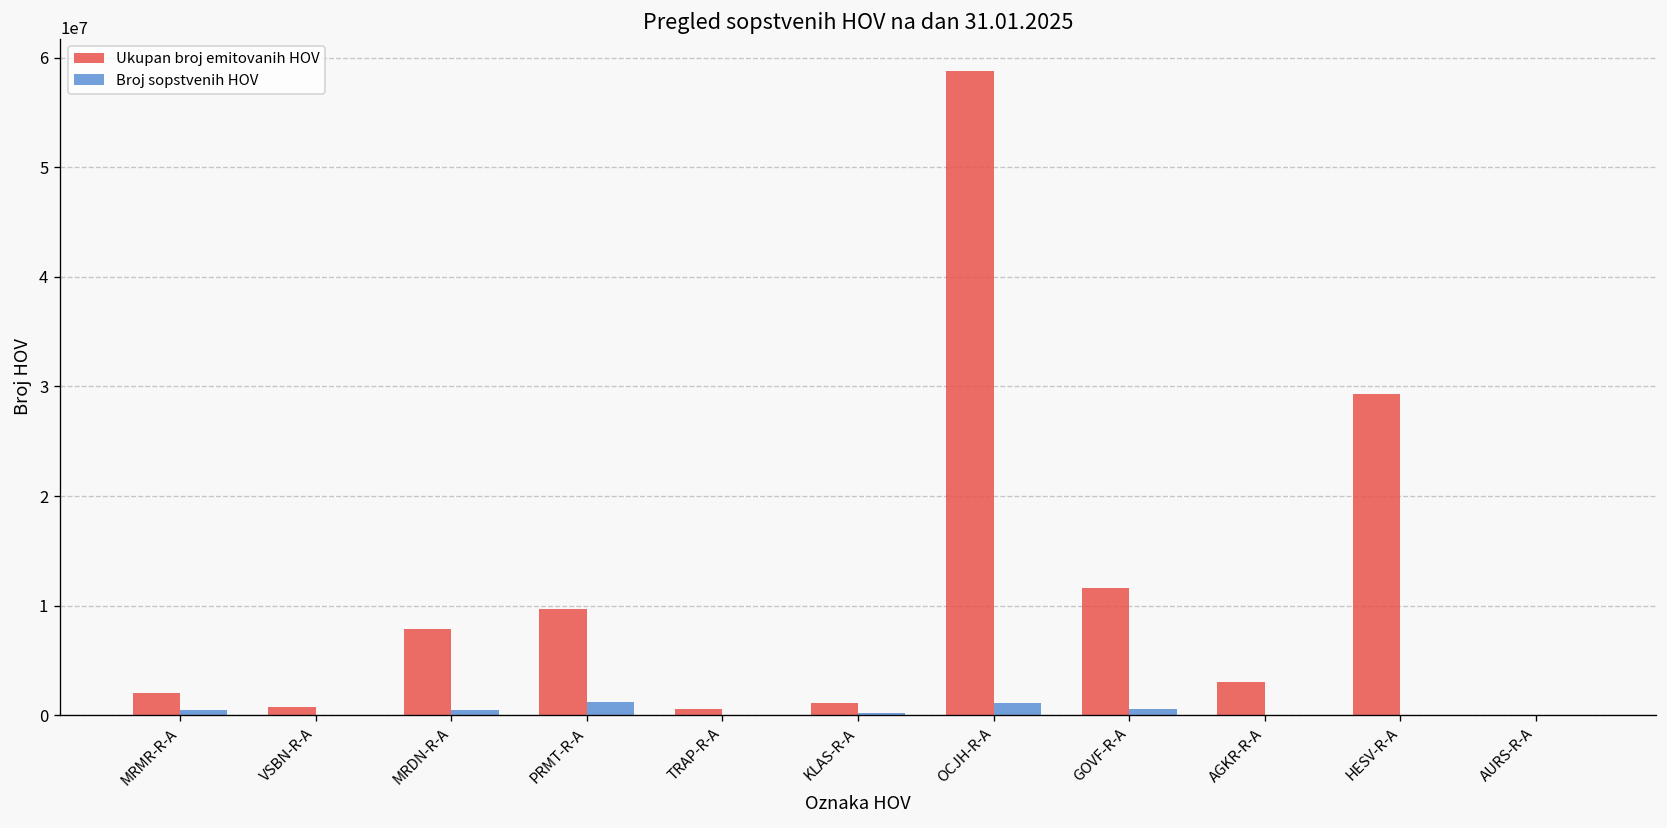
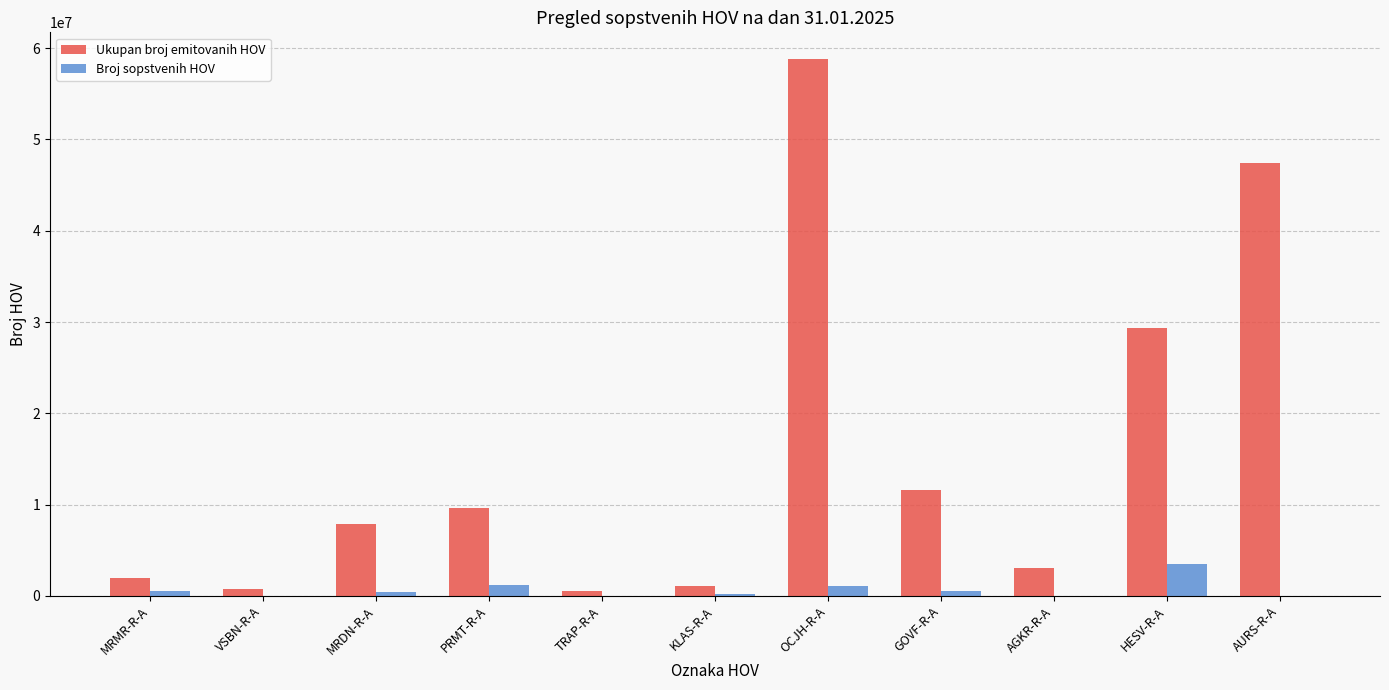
Broj sopstvenih HOV, HESV-R-A: 0 -> 3000000
Ukupan broj emitovanih HOV, AURS-R-A: 0 -> 47000000
